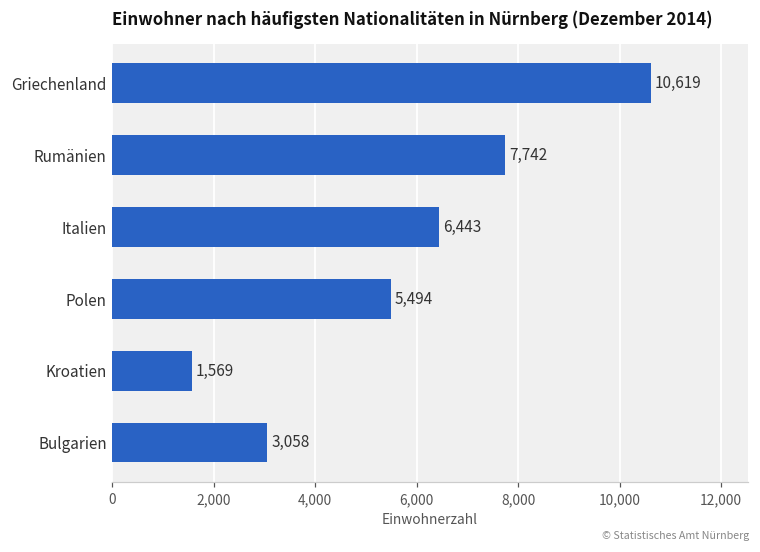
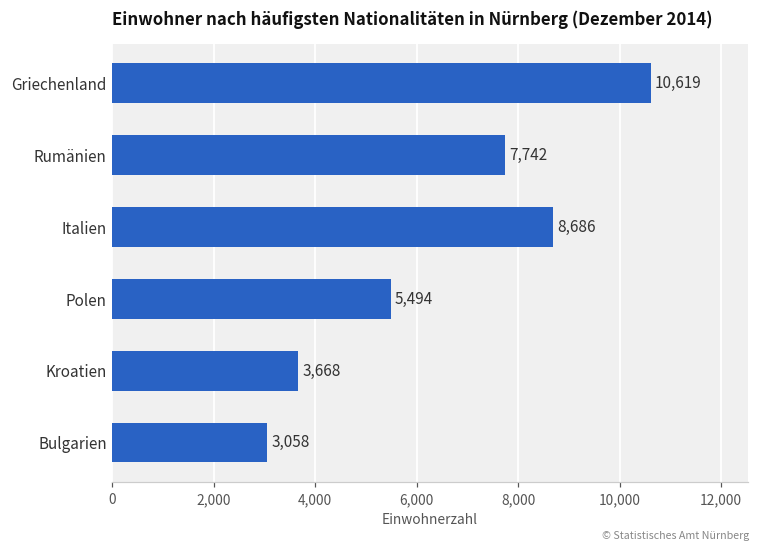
Italien: 6,443 -> 8,686
Kroatien: 1,569 -> 3,668
